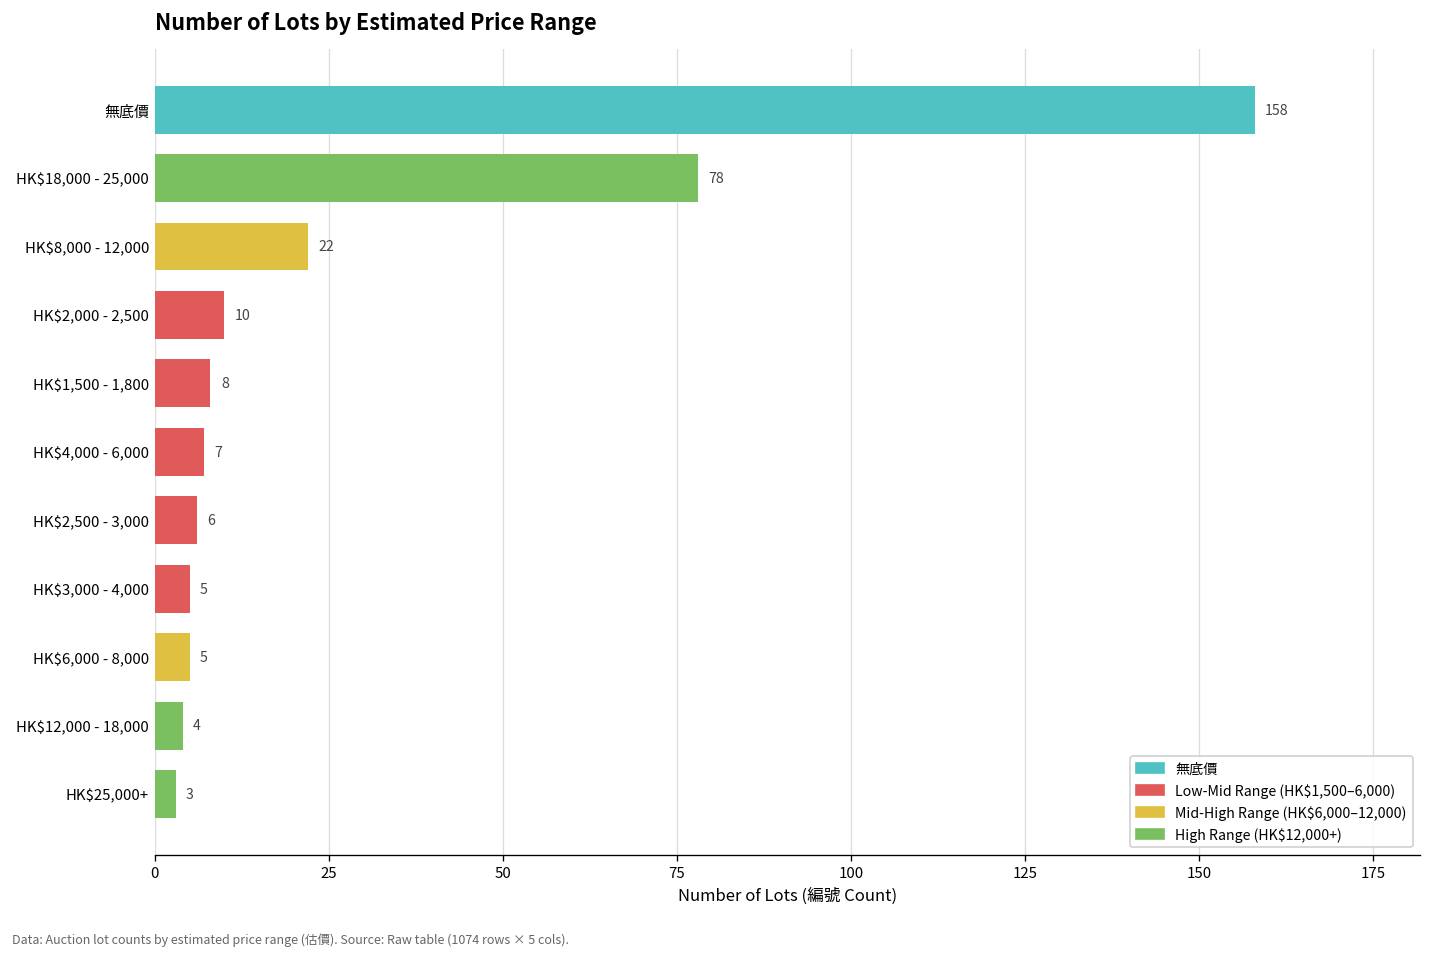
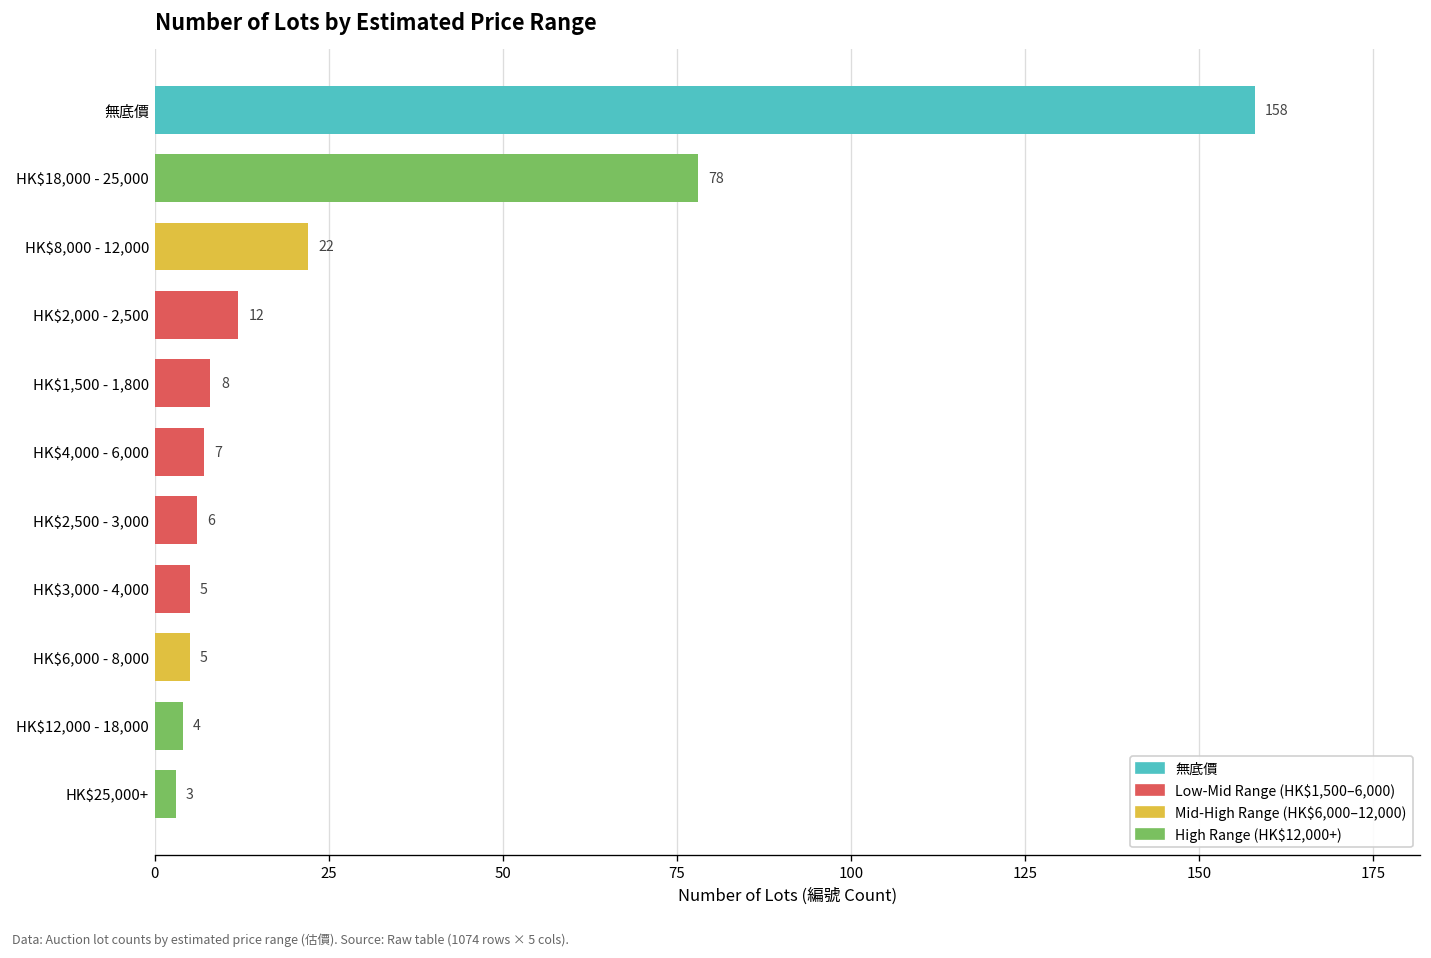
HK$2,000 - 2,500: 10 -> 12
